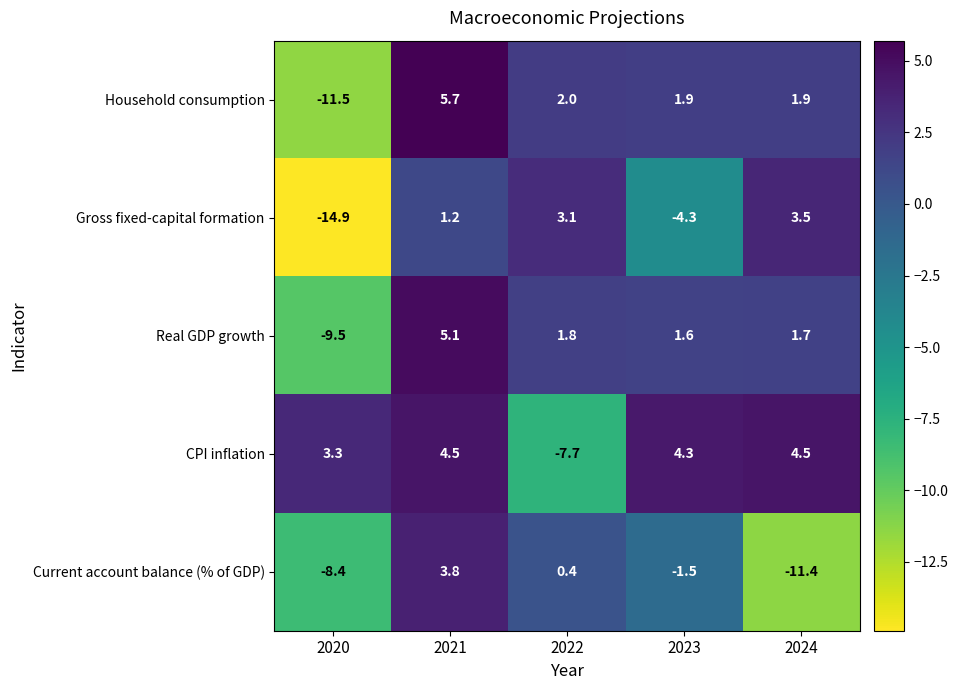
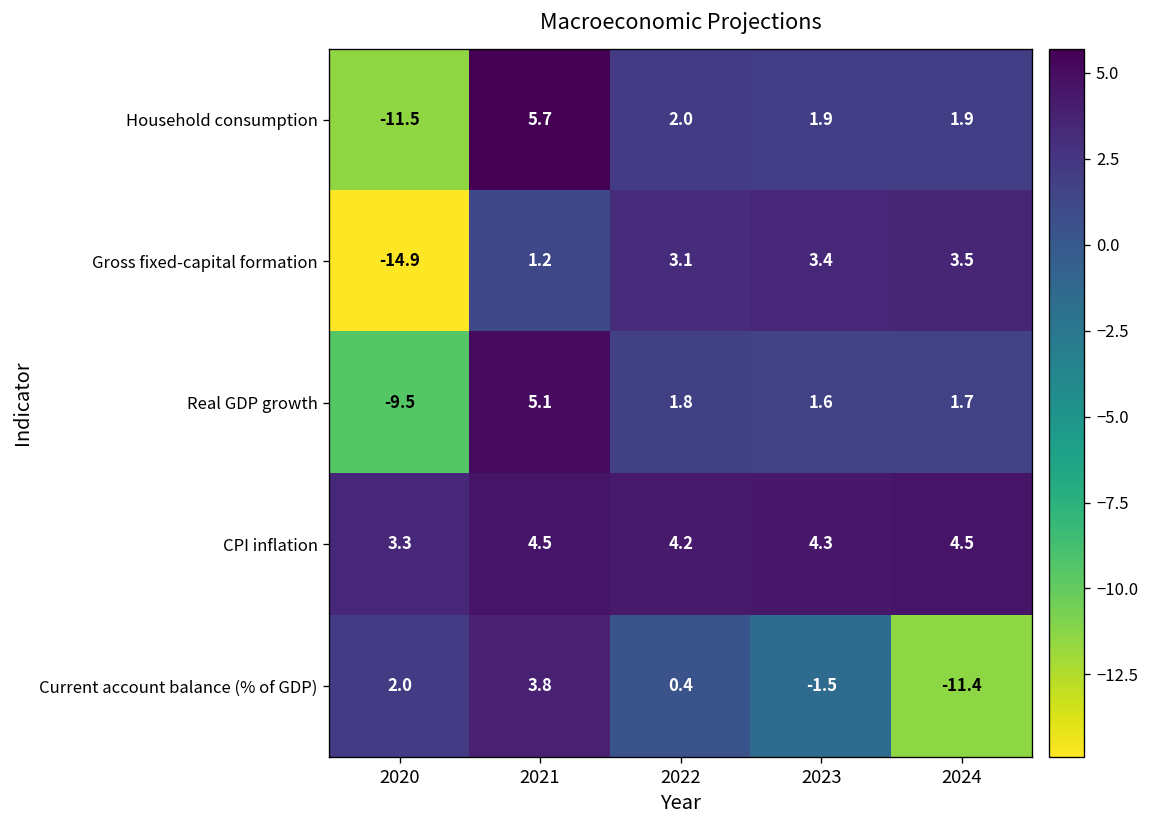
Gross fixed-capital formation, 2023: -4.3 -> 3.4
CPI inflation, 2022: -7.7 -> 4.2
Current account balance (% of GDP), 2020: -8.4 -> 2.0
